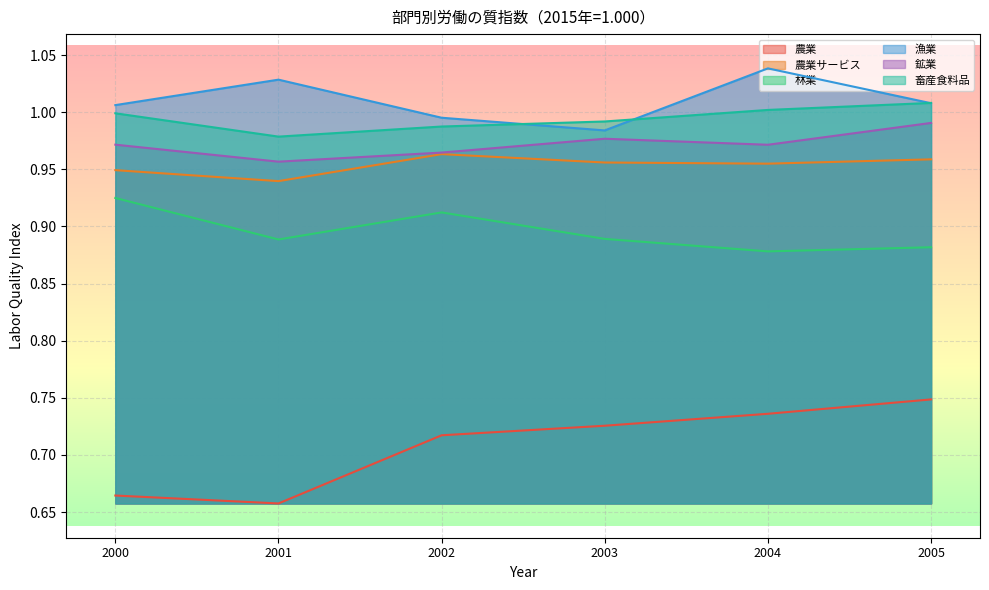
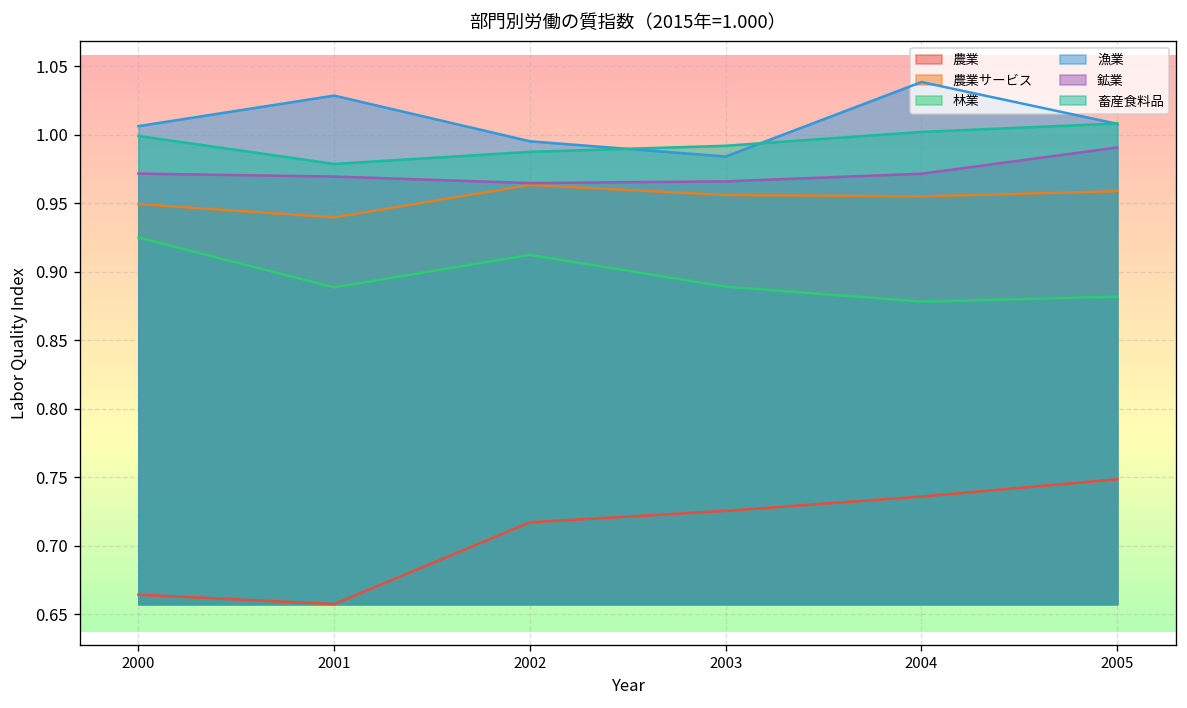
鉱業, 2001: 0.957 -> 0.969
鉱業, 2003: 0.977 -> 0.966
